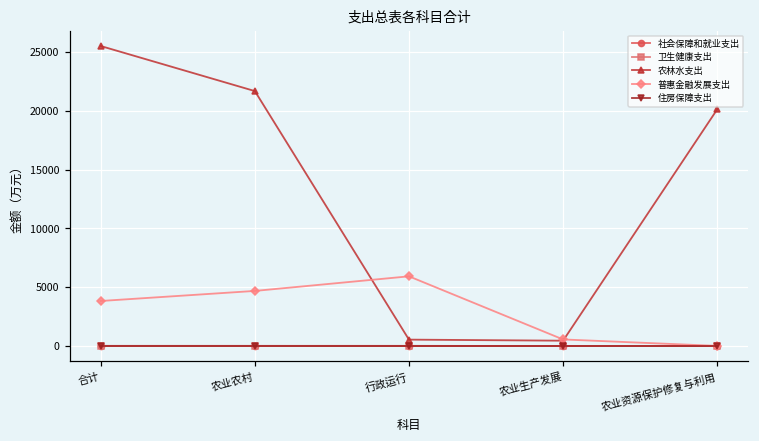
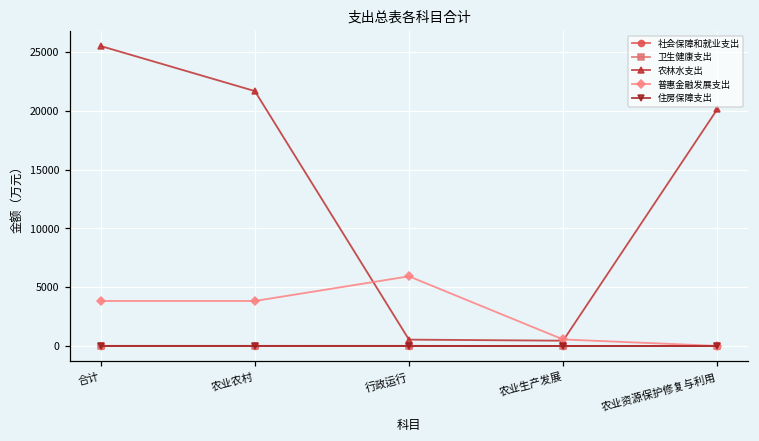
普惠金融发展支出, 农业农村: 4700 -> 3800
